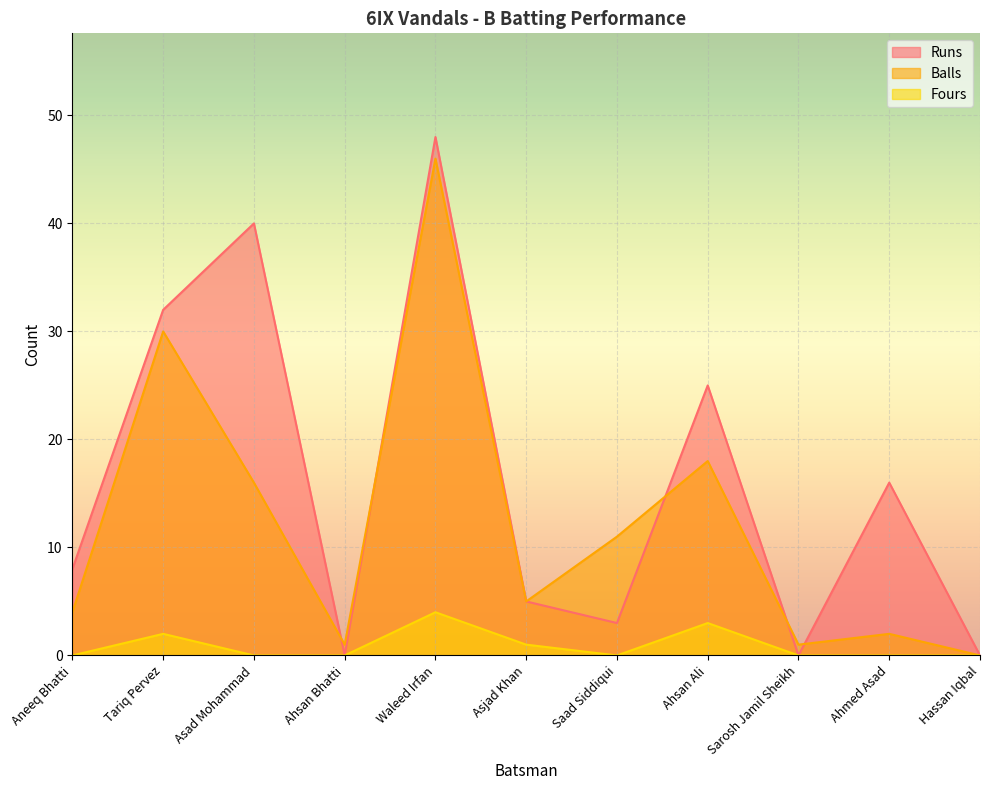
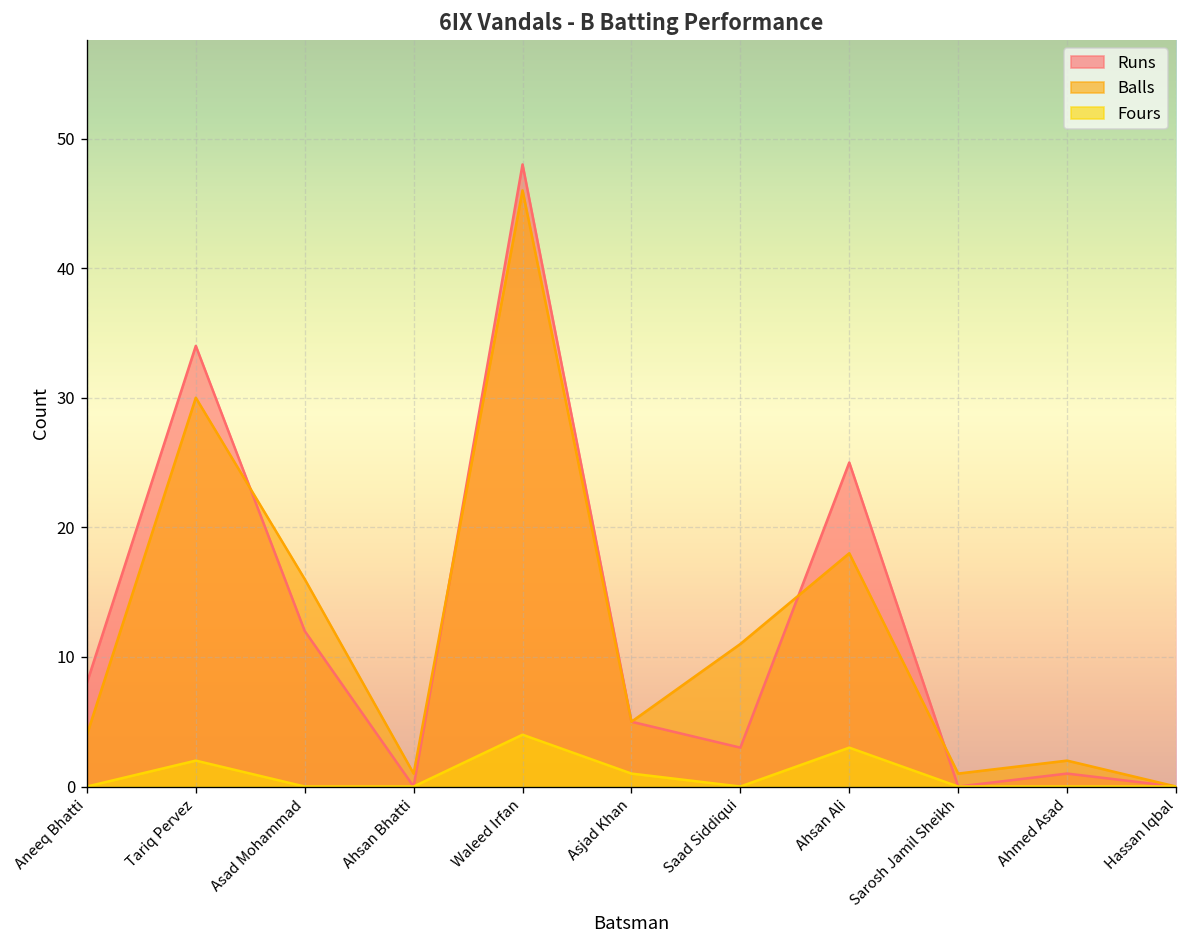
Runs, Tariq Pervez: 32 -> 34
Runs, Asad Mohammad: 40 -> 12
Runs, Ahmed Asad: 16 -> 1
